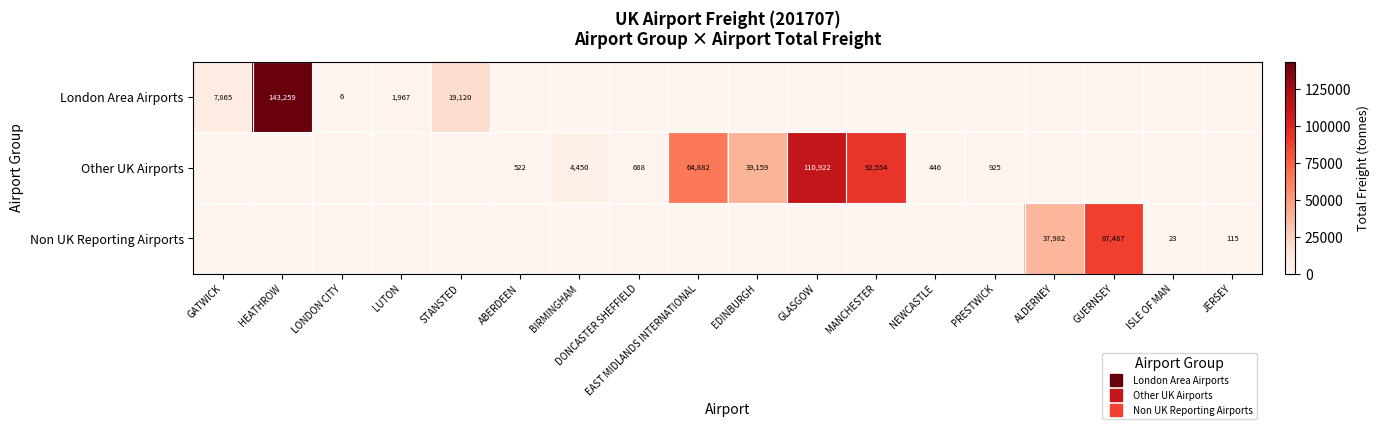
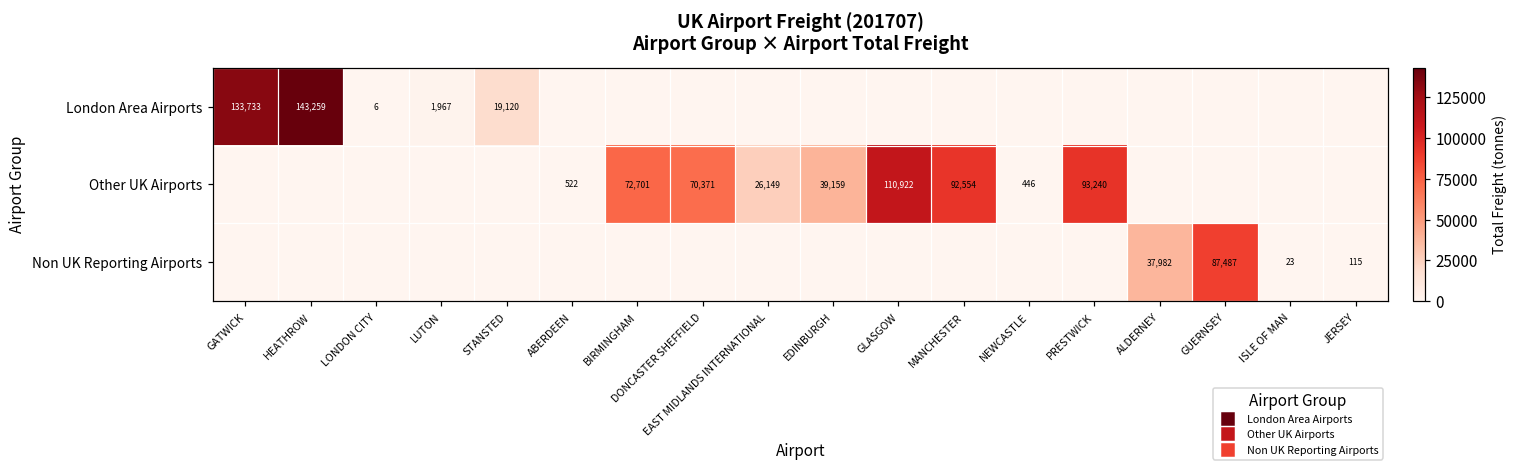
London Area Airports, GATWICK: 7,865 -> 133,733
Other UK Airports, BIRMINGHAM: 4,450 -> 72,701
Other UK Airports, DONCASTER SHEFFIELD: 688 -> 70,371
Other UK Airports, EAST MIDLANDS INTERNATIONAL: 64,882 -> 26,149
Other UK Airports, PRESTWICK: 925 -> 93,240
